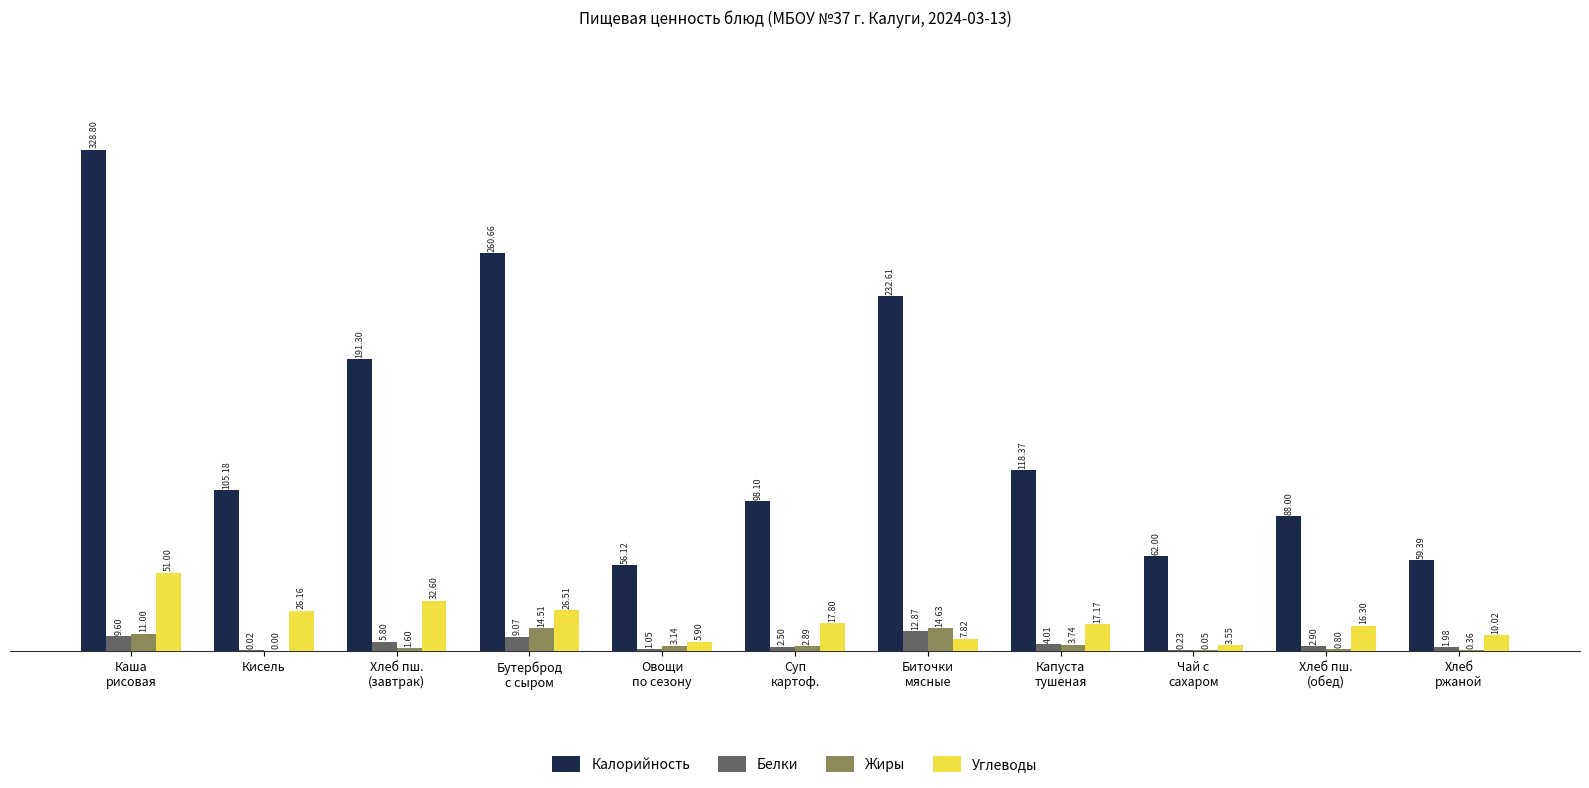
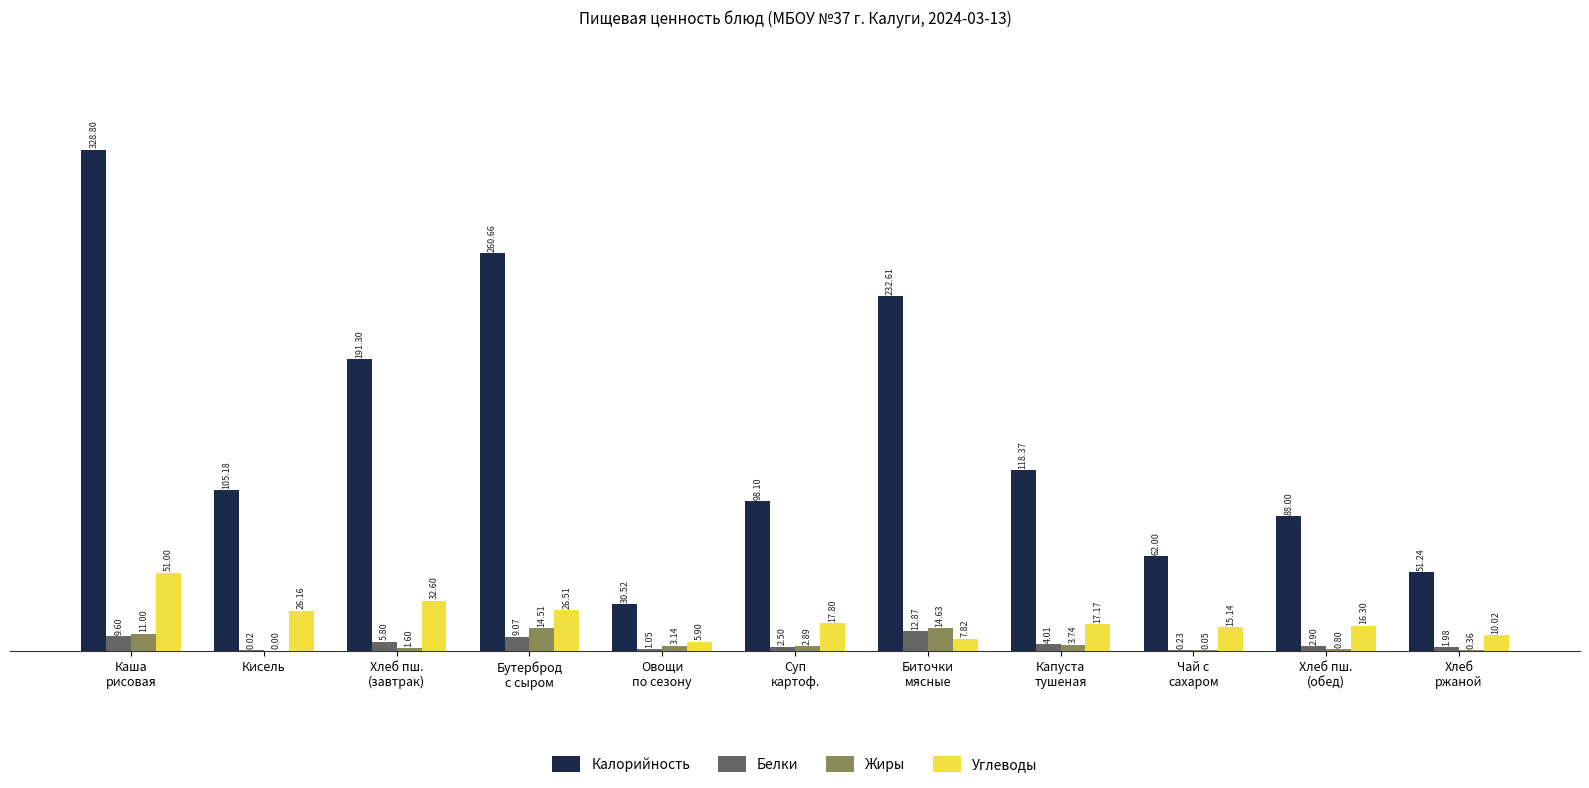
Калорийность, Овощи по сезону: 56.12 -> 30.52
Углеводы, Чай с сахаром: 3.55 -> 15.14
Калорийность, Хлеб ржаной: 59.39 -> 51.24
